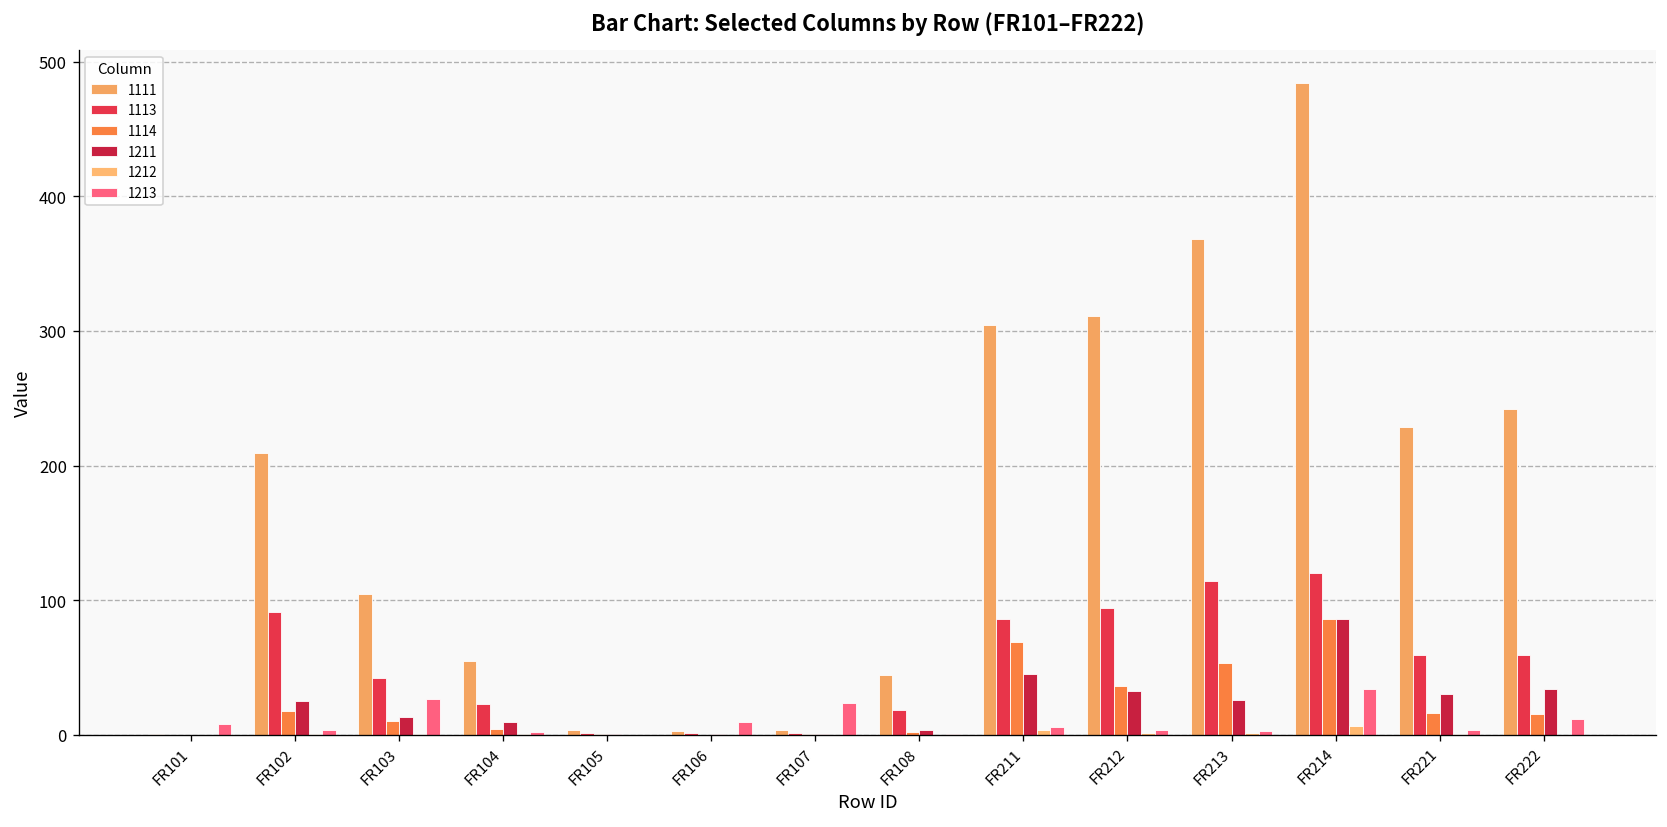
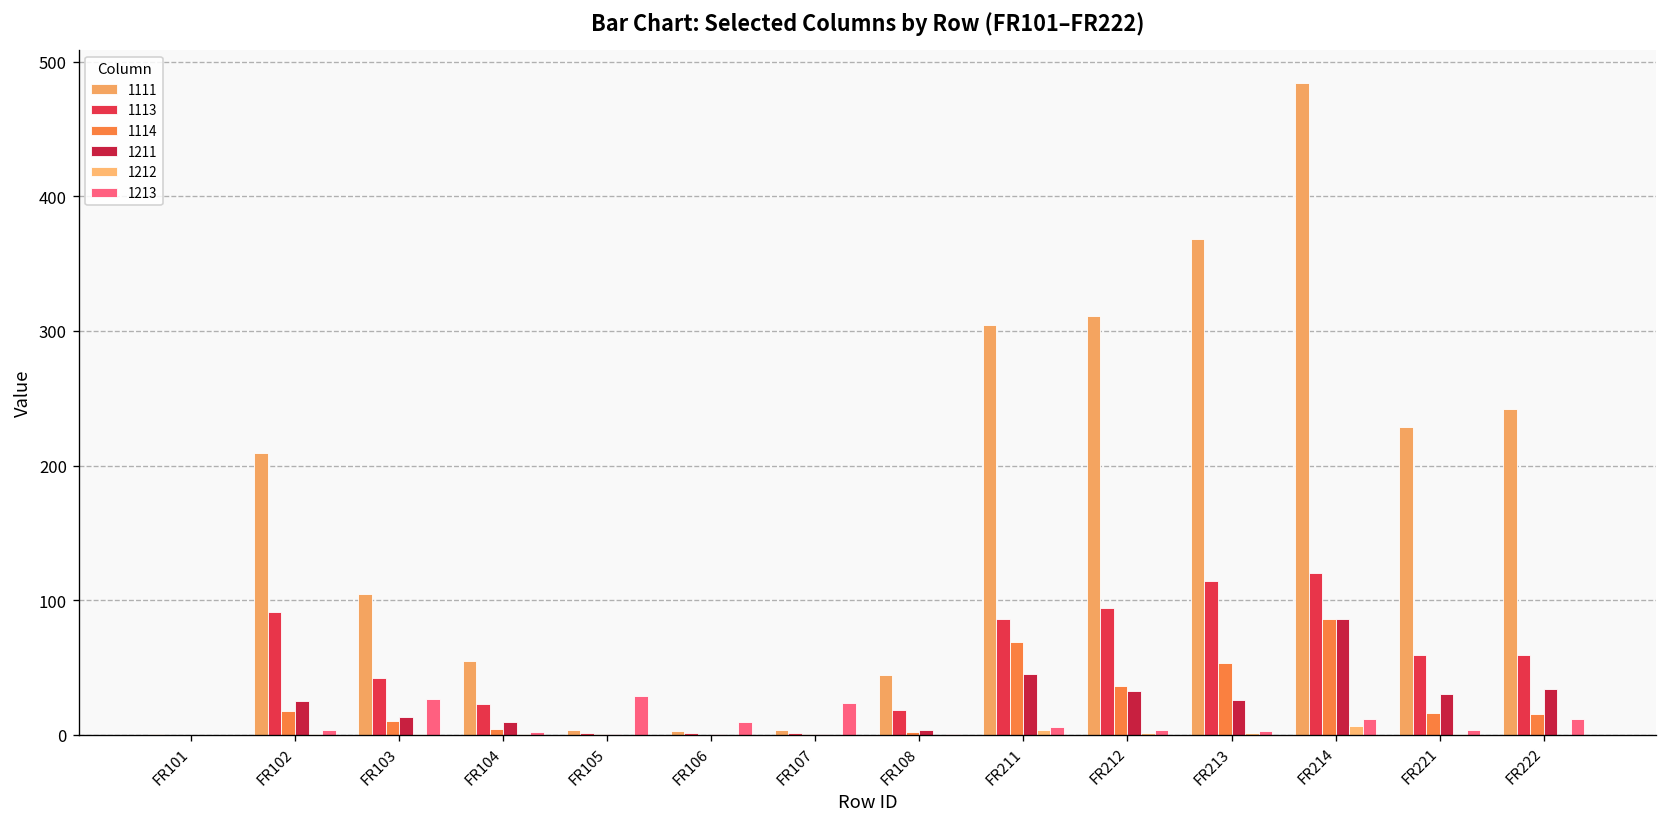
1213, FR101: 8 -> 0
1213, FR105: 0 -> 29
1213, FR214: 34 -> 12
